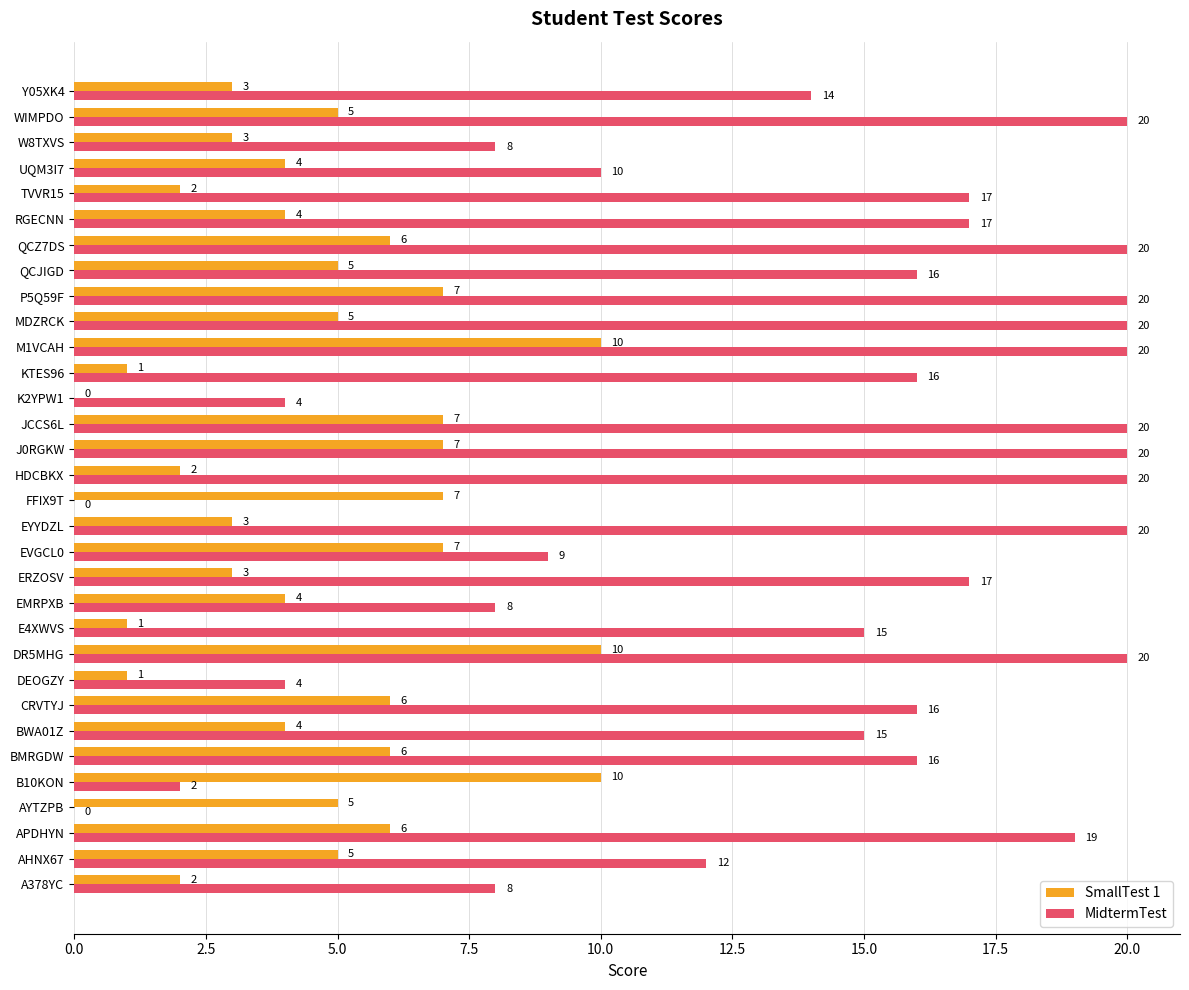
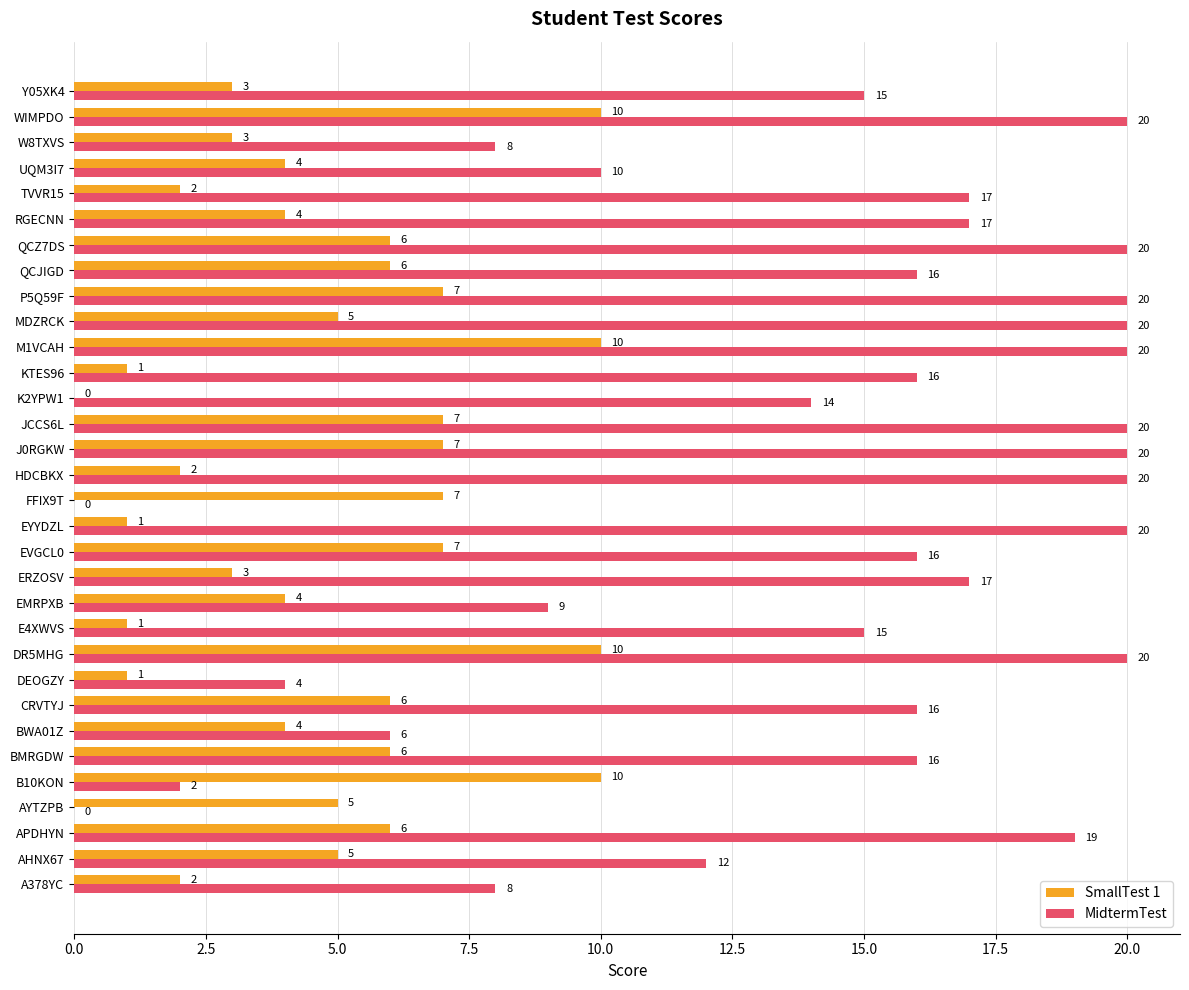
MidtermTest, Y05XK4: 14 -> 15
SmallTest 1, WIMPDO: 5 -> 10
SmallTest 1, QCJIGD: 5 -> 6
MidtermTest, K2YPW1: 4 -> 14
SmallTest 1, EYYDZL: 3 -> 1
MidtermTest, EVGCL0: 9 -> 16
MidtermTest, EMRPXB: 8 -> 9
MidtermTest, BWA01Z: 15 -> 6
